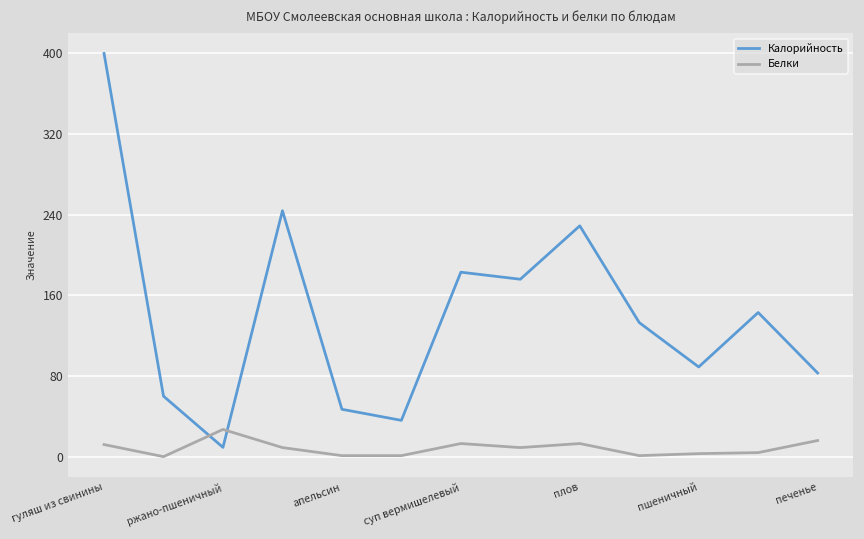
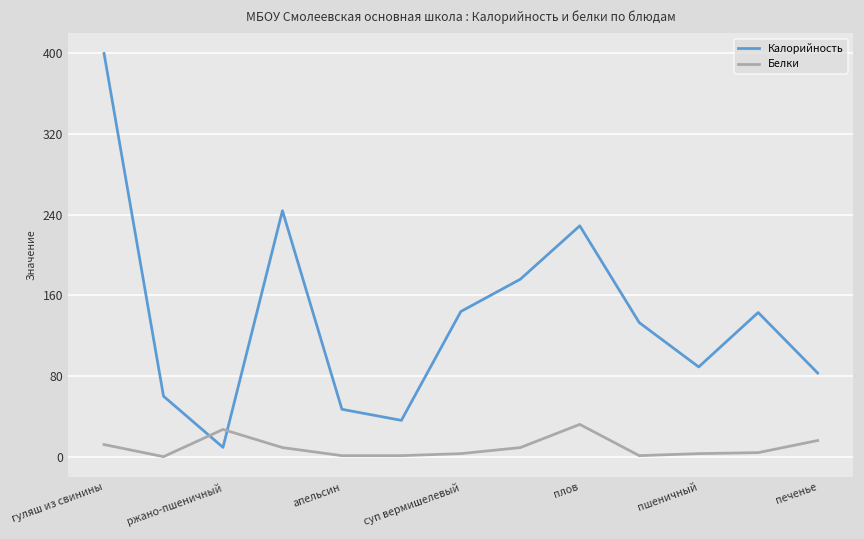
Калорийность, суп вермишелевый: 180 -> 140
Белки, суп вермишелевый: 10 -> 0
Белки, плов: 10 -> 30
